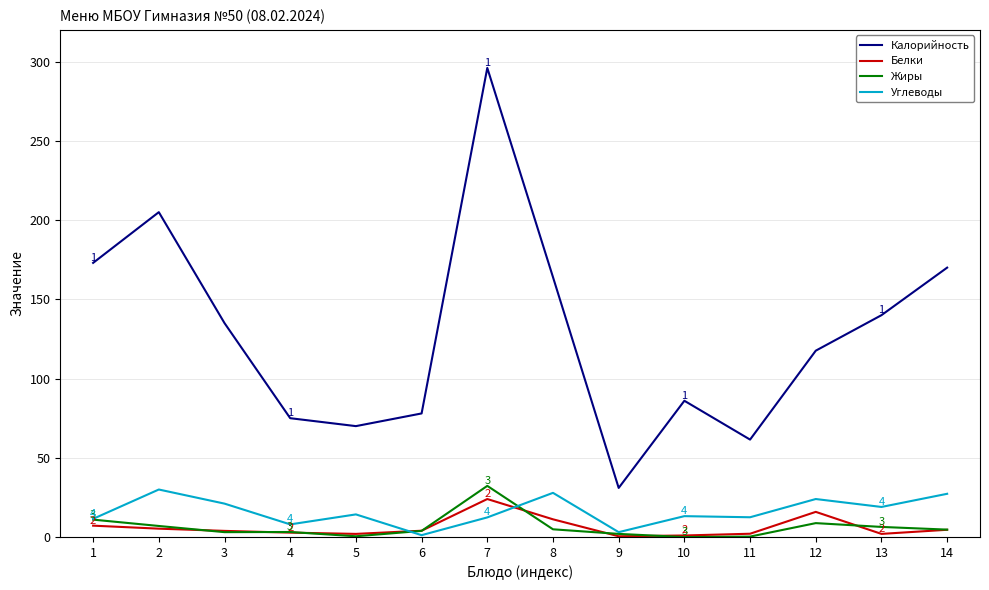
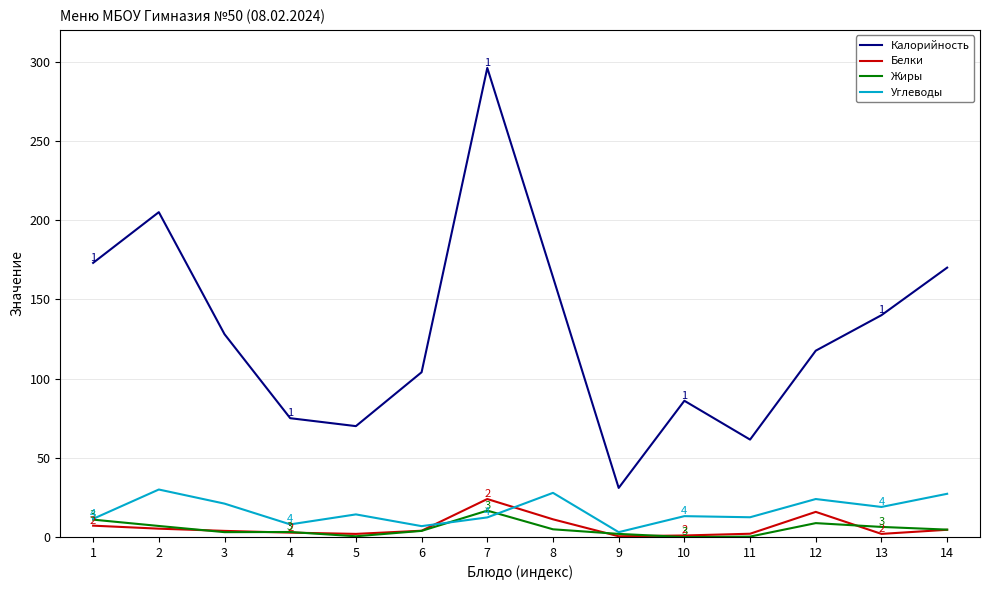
Калорийность, 3: 135 -> 128
Калорийность, 6: 78 -> 104
Углеводы, 6: 1 -> 7
Жиры, 7: 32 -> 17
